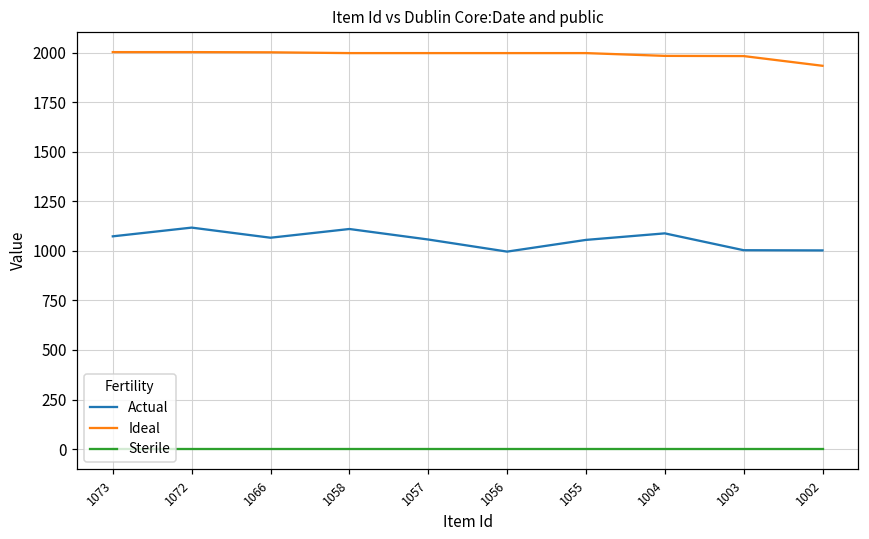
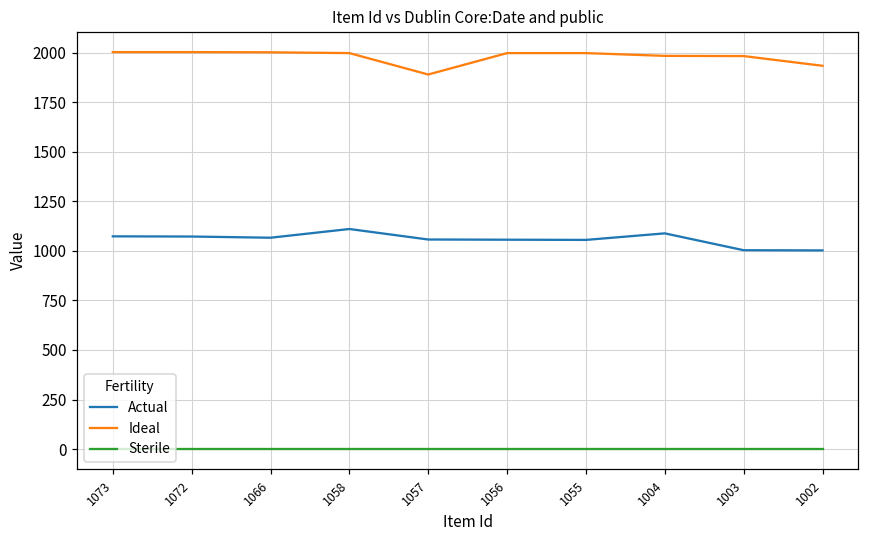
Actual, 1072: 1120 -> 1070
Ideal, 1057: 2000 -> 1890
Actual, 1056: 1000 -> 1060
